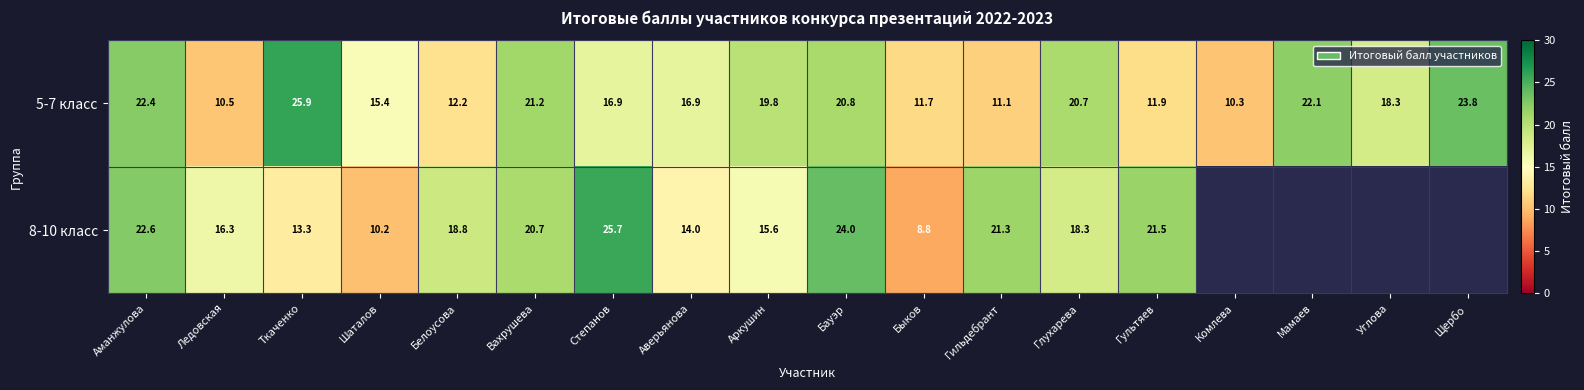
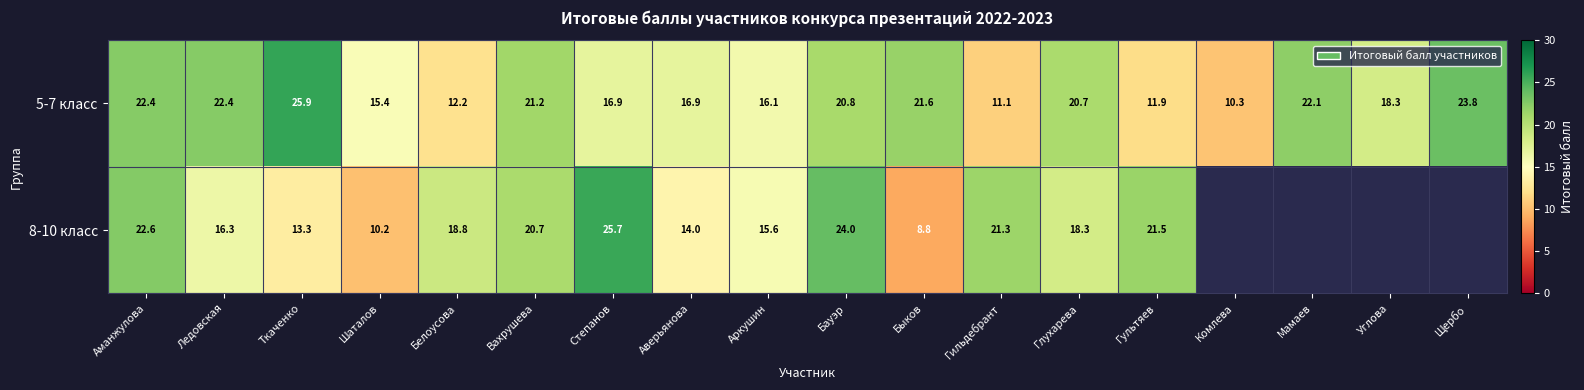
5-7 класс, Ледовская: 10.5 -> 22.4
5-7 класс, Аркушин: 19.8 -> 16.1
5-7 класс, Быков: 11.7 -> 21.6
